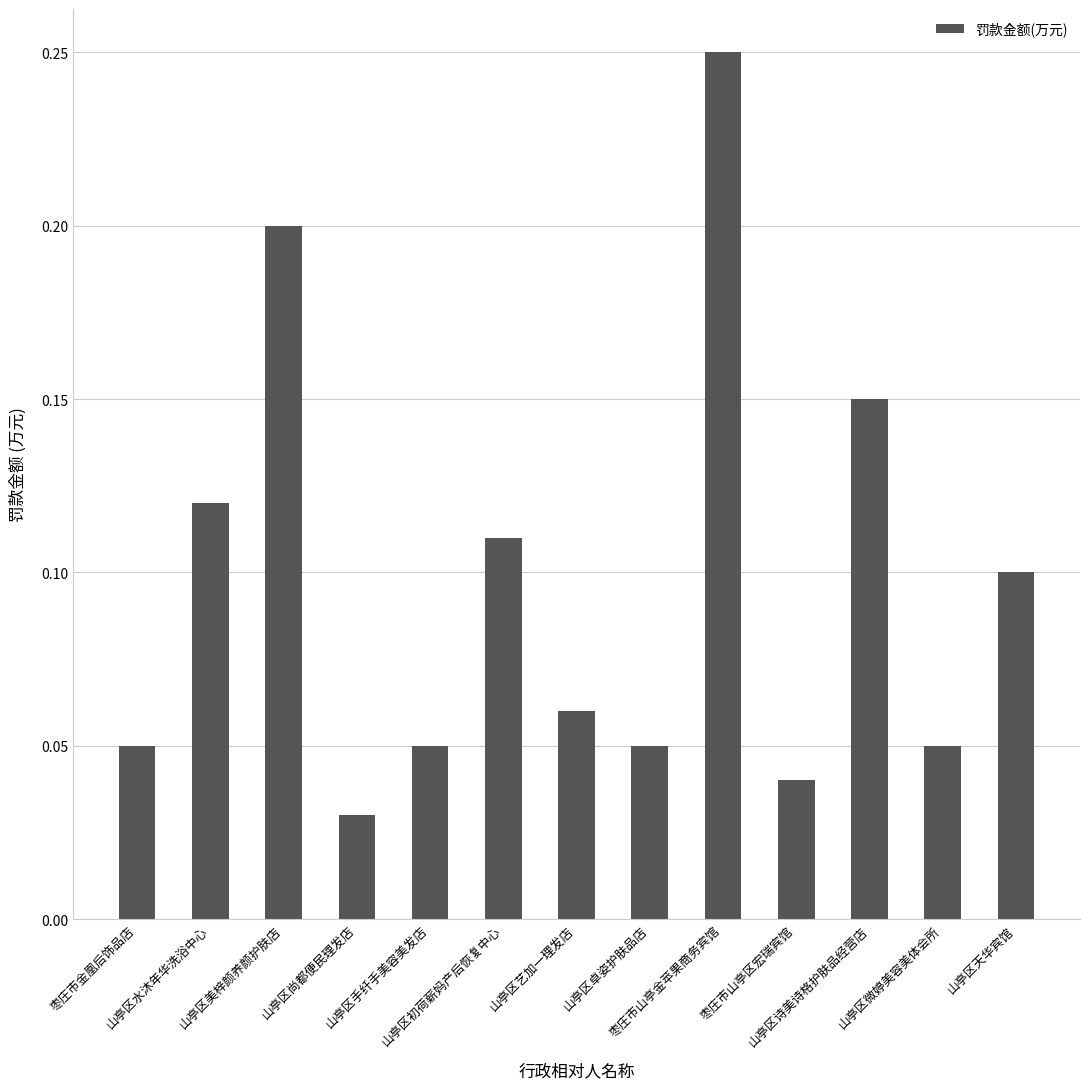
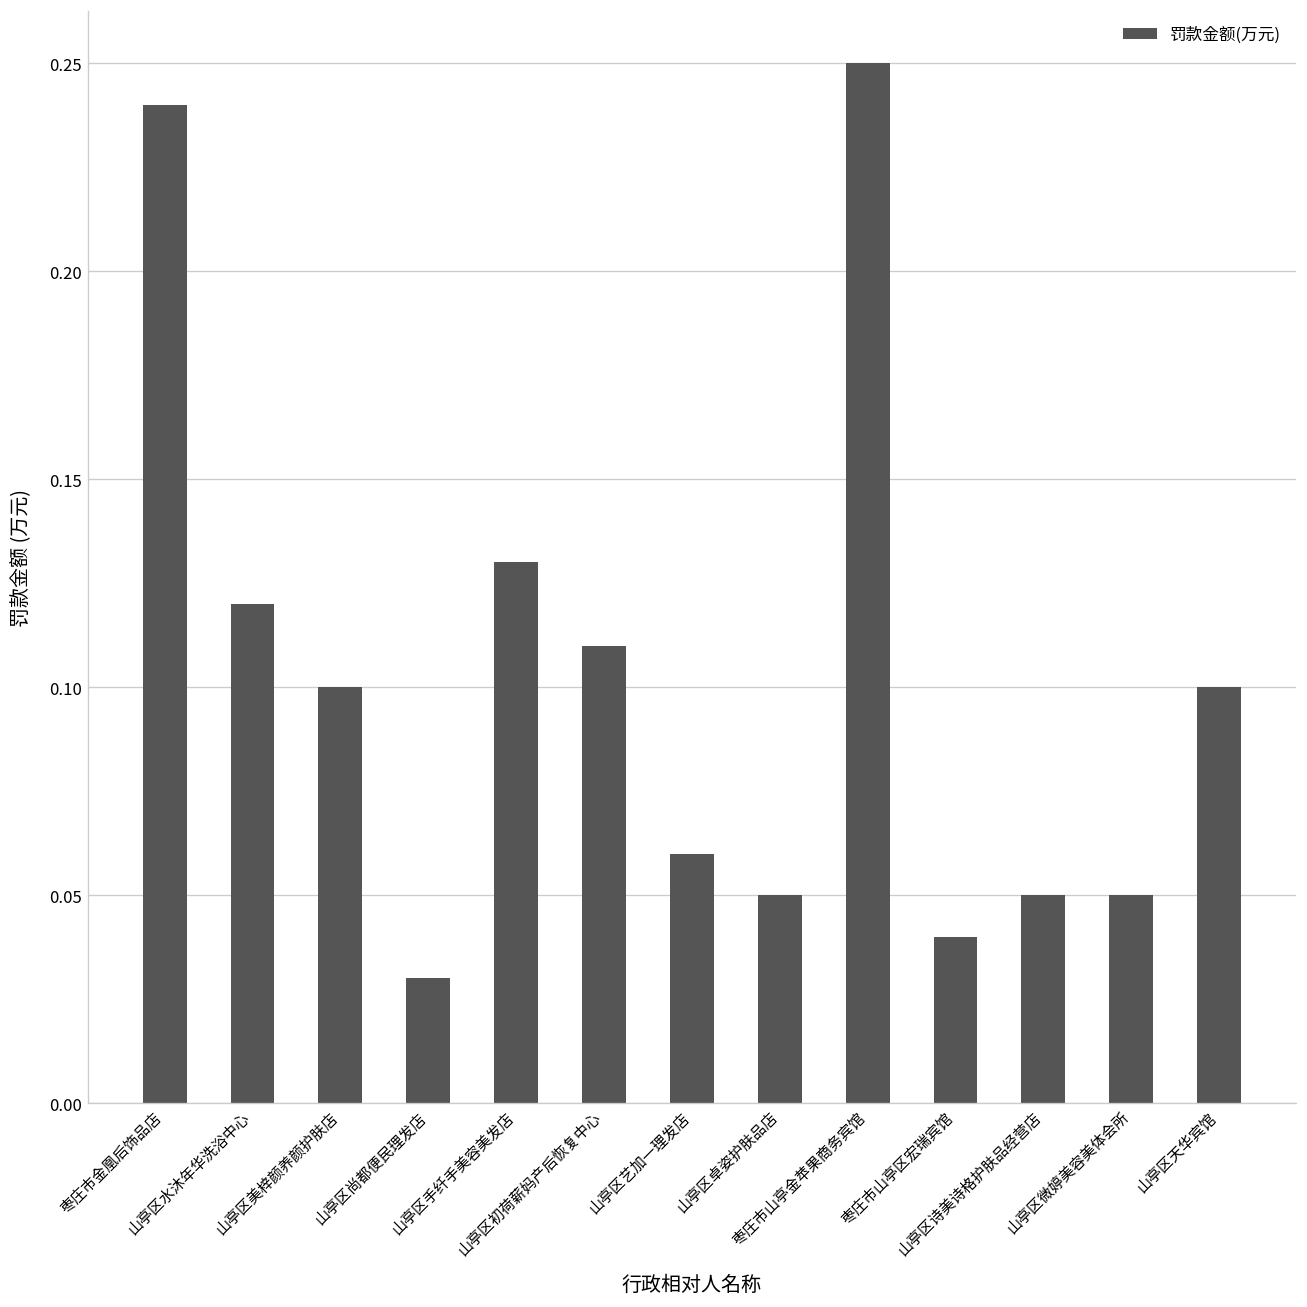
枣庄市金凰后饰品店: 0.05 -> 0.24
山亭区美梓颜养颜护肤店: 0.2 -> 0.1
山亭区手纤手美容美发店: 0.05 -> 0.13
山亭区诗美诗格护肤品经营店: 0.15 -> 0.05
